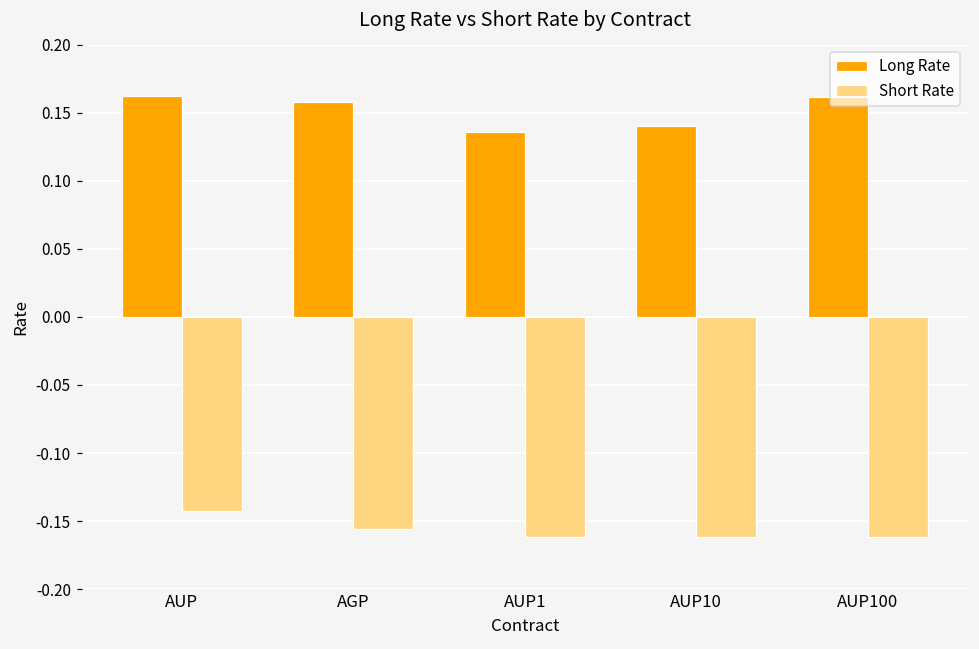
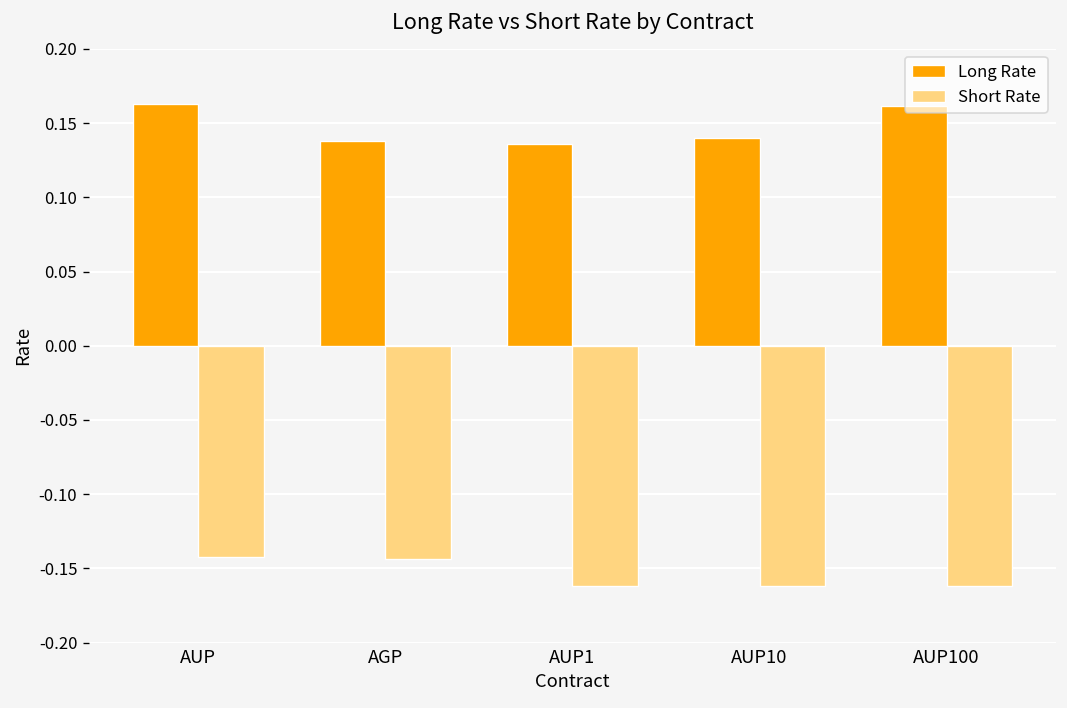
Long Rate, AGP: 0.158 -> 0.138
Short Rate, AGP: -0.156 -> -0.144
